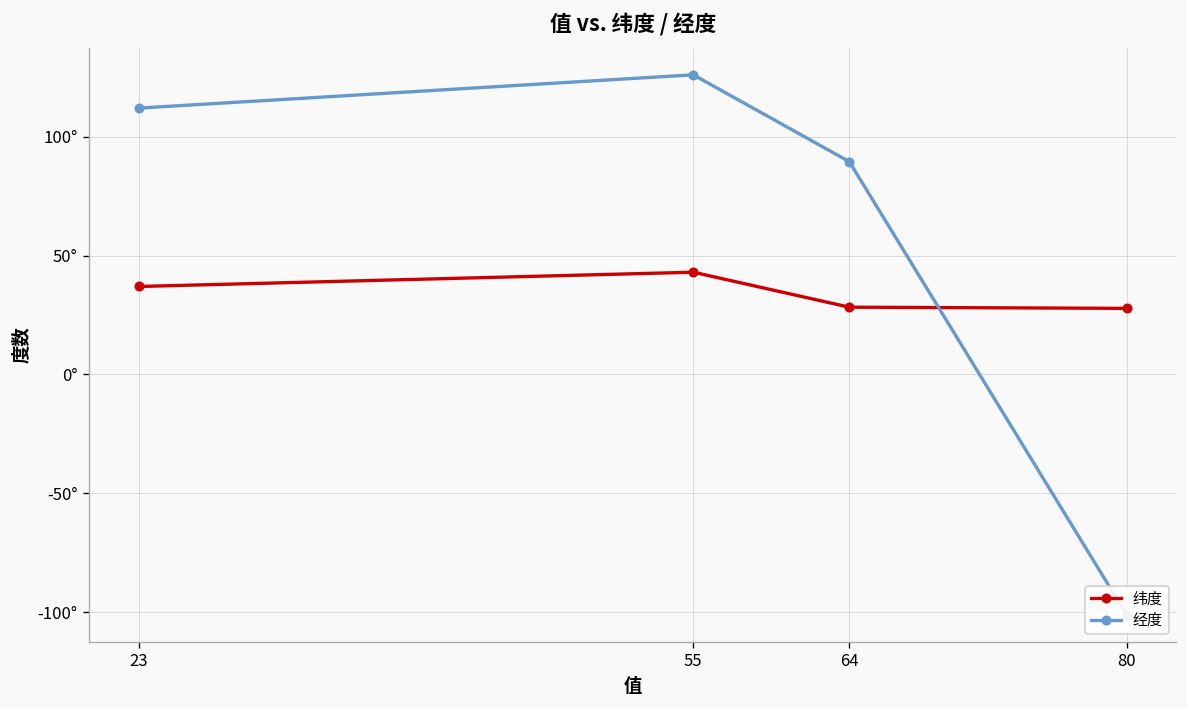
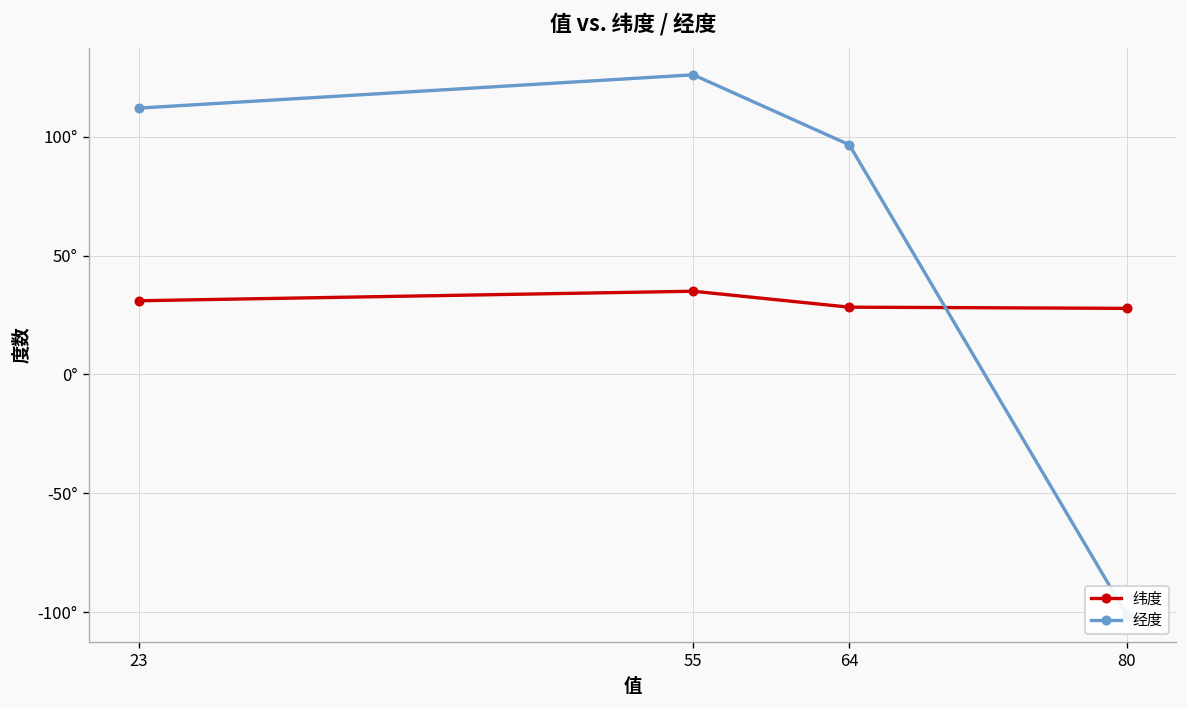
纬度, 23: 37° -> 31°
纬度, 55: 43° -> 35°
经度, 64: 89° -> 97°
